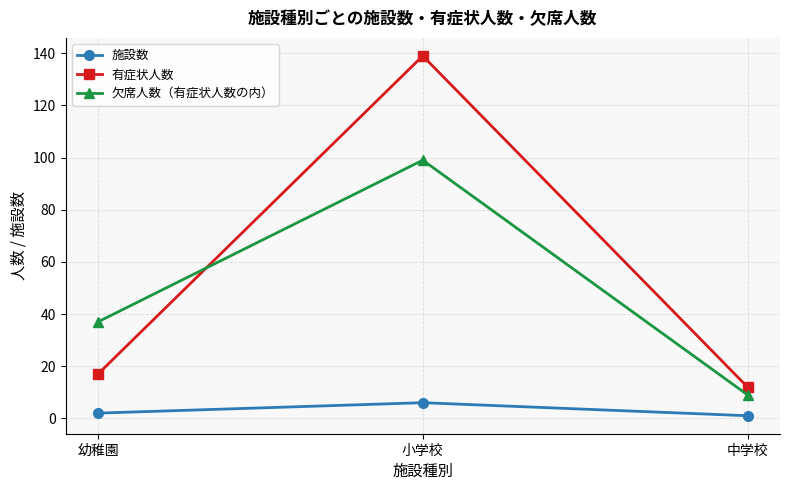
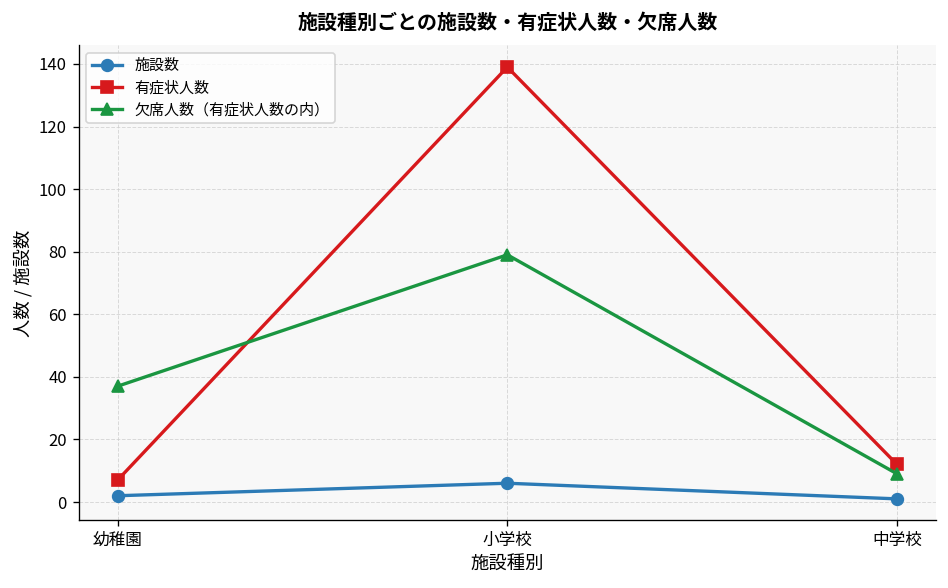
有症状人数, 幼稚園: 17 -> 7
欠席人数（有症状人数の内）, 小学校: 99 -> 79
